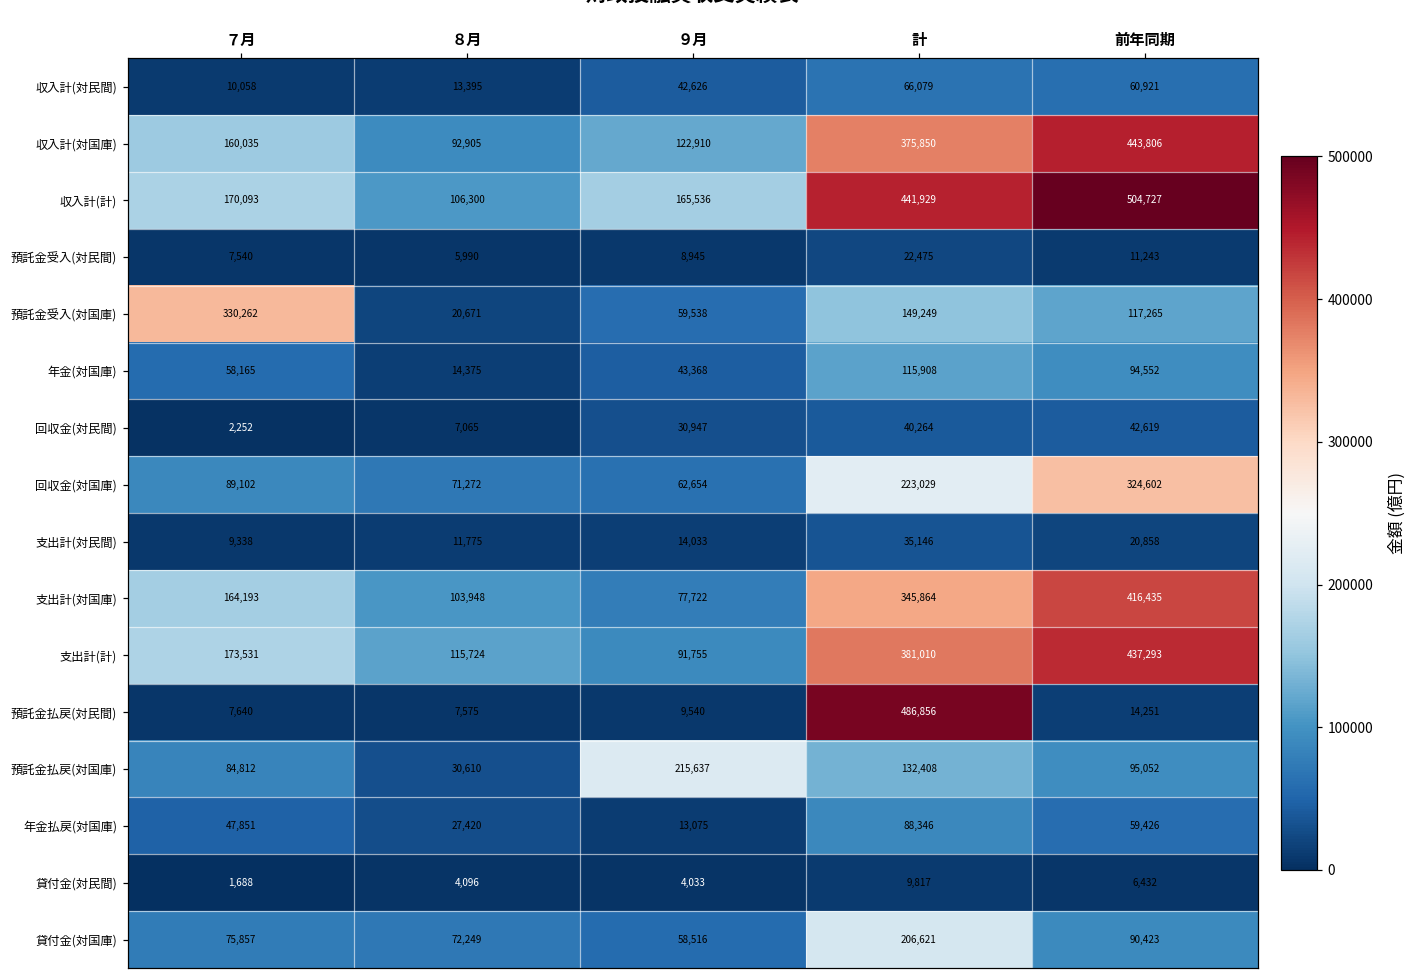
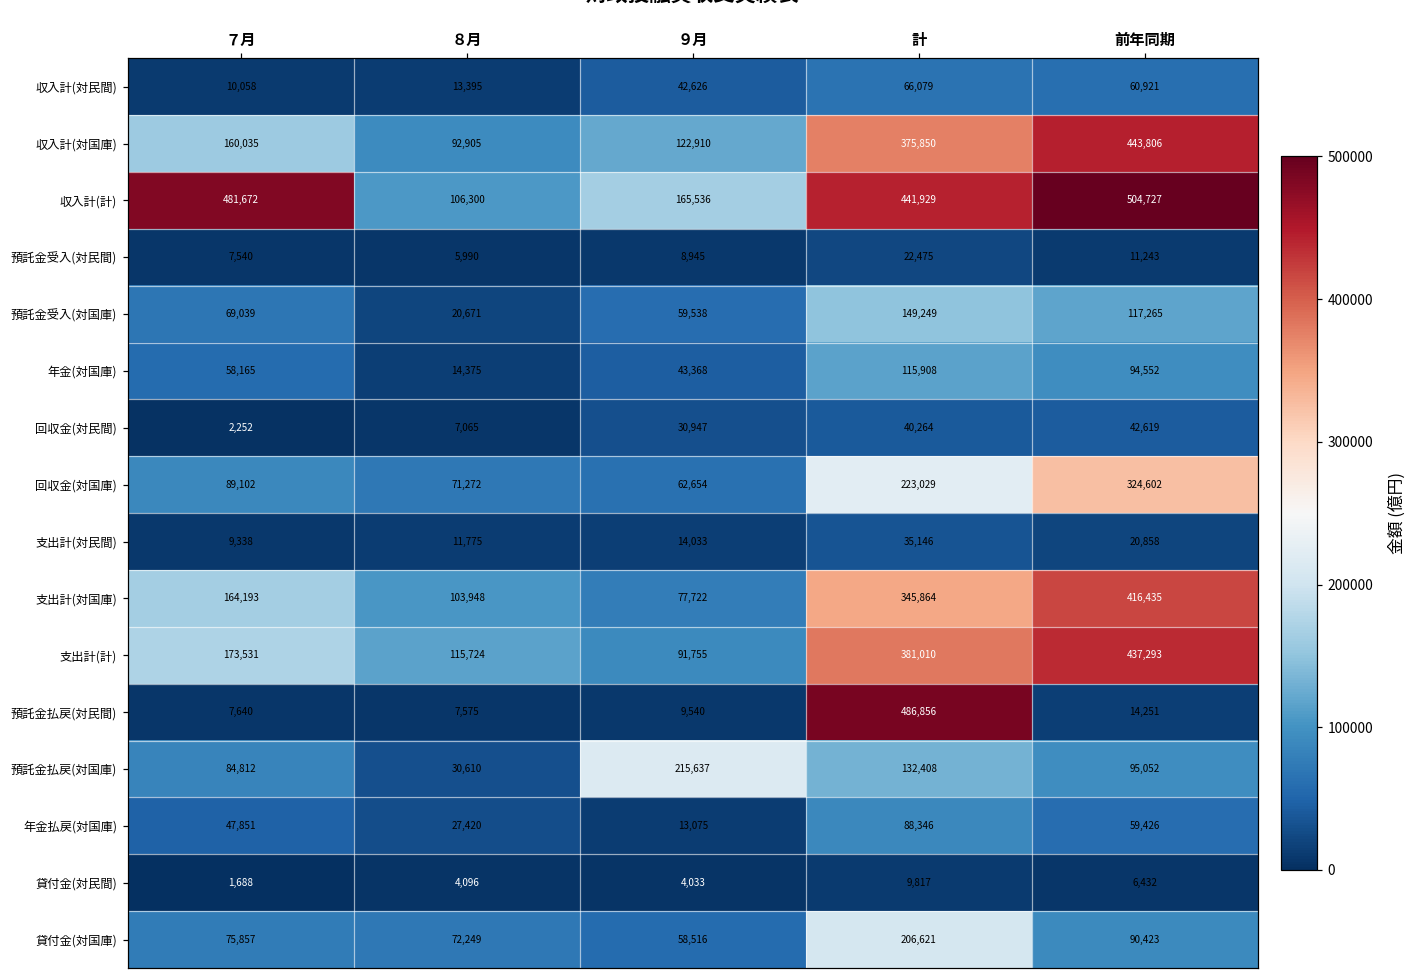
収入計(計), ７月: 170,093 -> 481,672
預託金受入(対国庫), ７月: 330,262 -> 69,039
